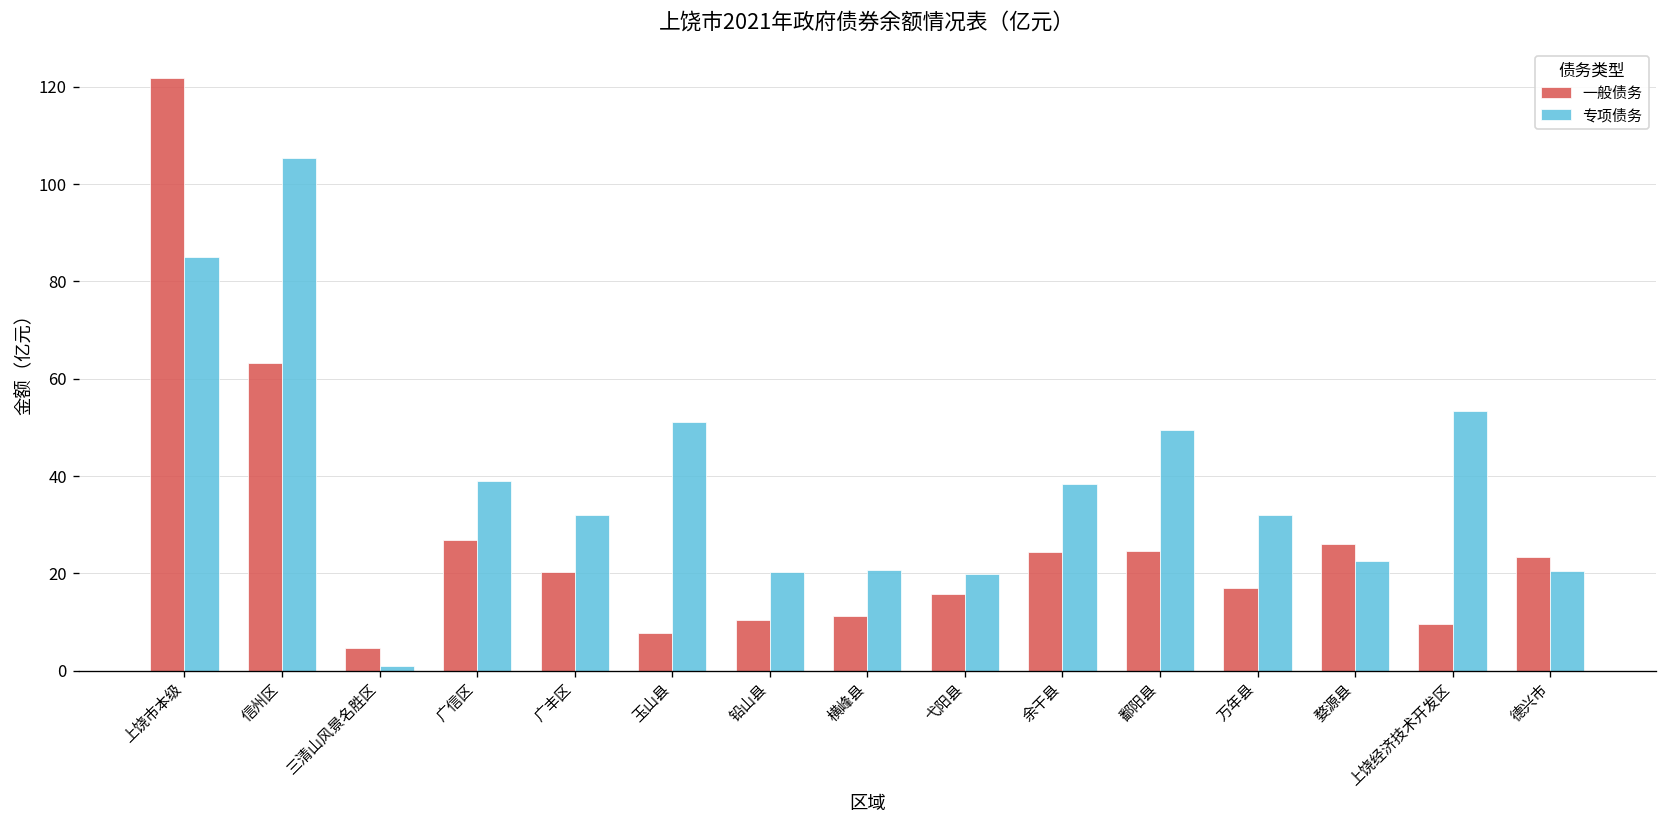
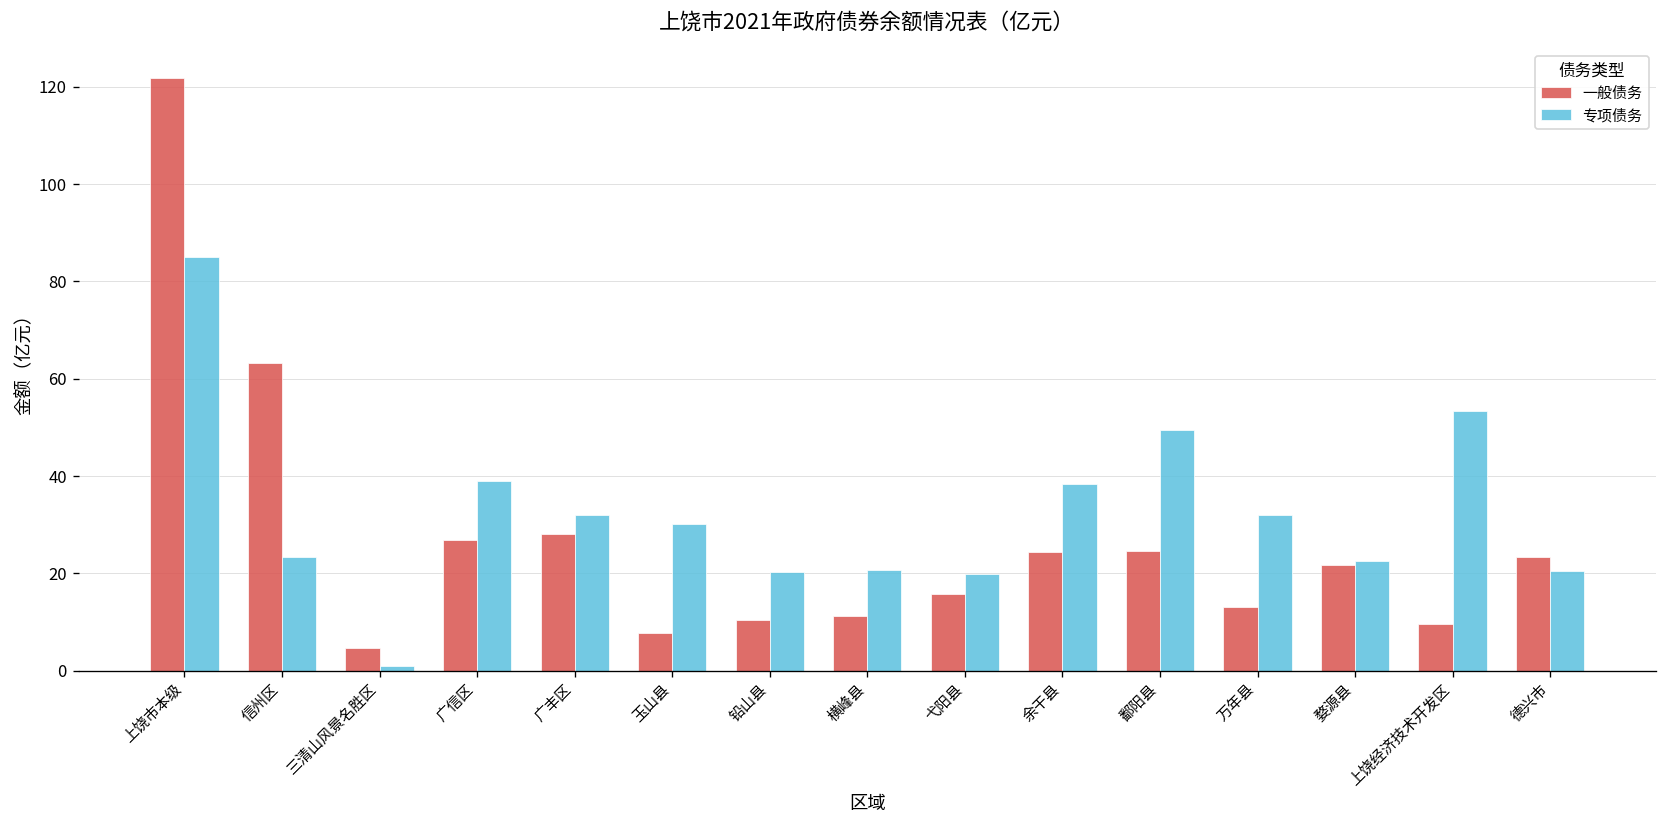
专项债务, 信州区: 105 -> 23
一般债务, 广丰区: 20 -> 28
专项债务, 玉山县: 51 -> 30
一般债务, 万年县: 17 -> 13
一般债务, 婺源县: 26 -> 22
